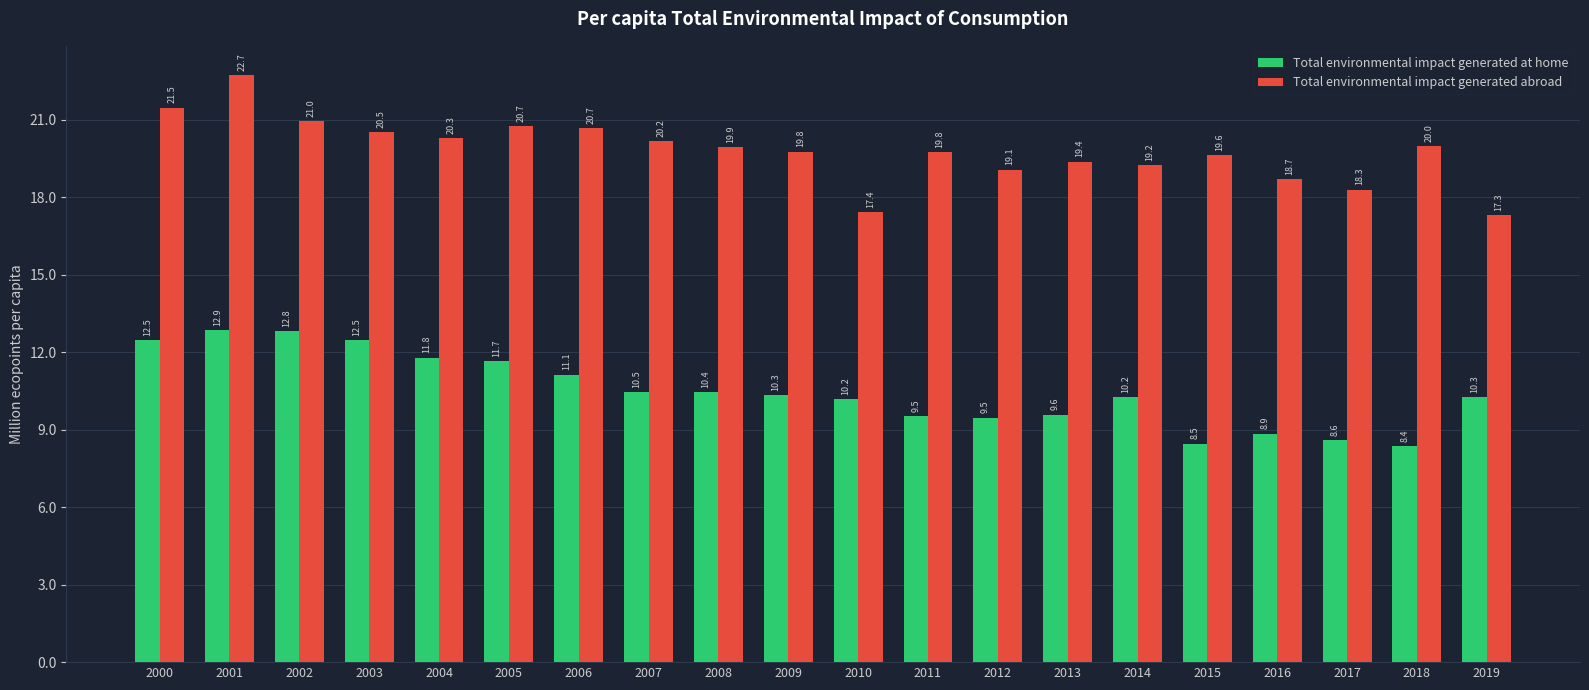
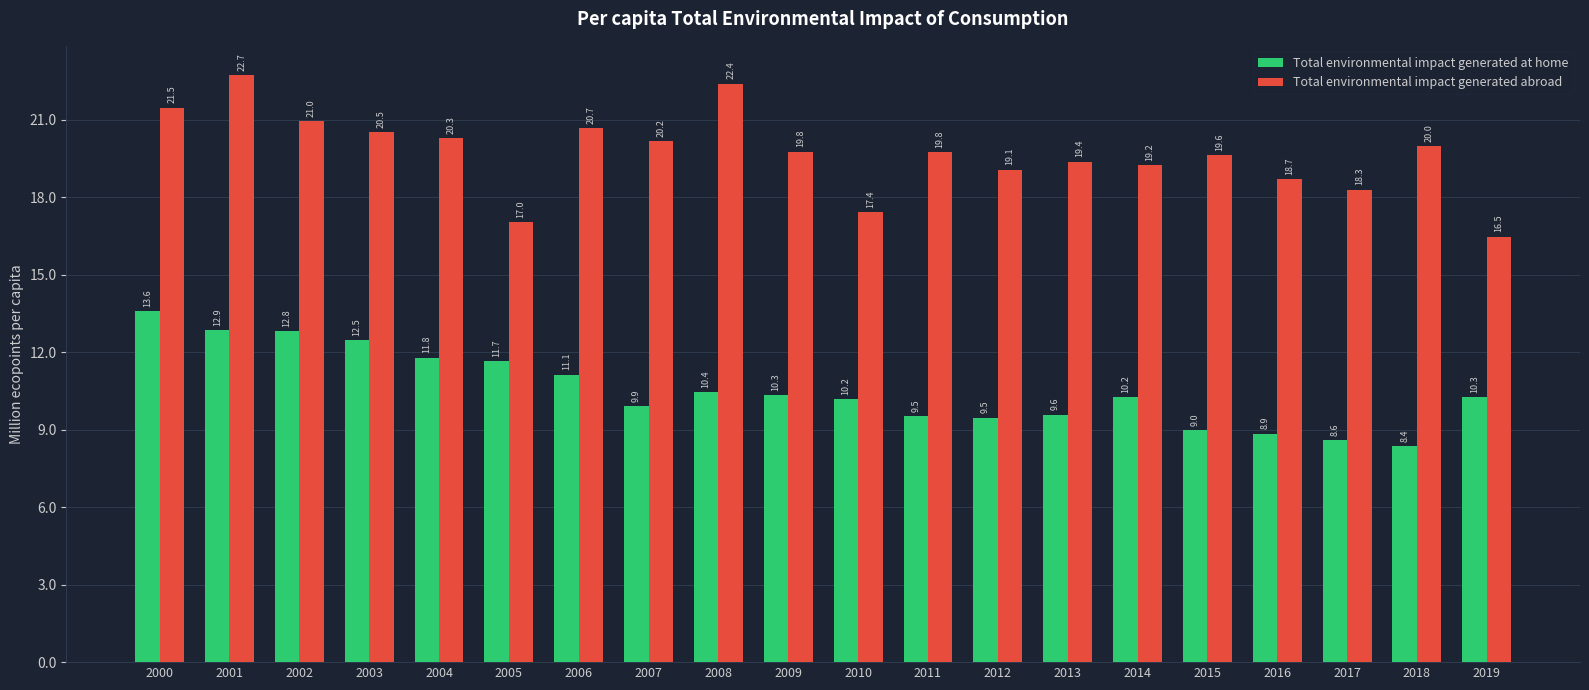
Total environmental impact generated at home, 2000: 12.5 -> 13.6
Total environmental impact generated abroad, 2005: 20.7 -> 17.0
Total environmental impact generated at home, 2007: 10.5 -> 9.9
Total environmental impact generated abroad, 2008: 19.9 -> 22.4
Total environmental impact generated at home, 2015: 8.5 -> 9.0
Total environmental impact generated abroad, 2019: 17.3 -> 16.5
